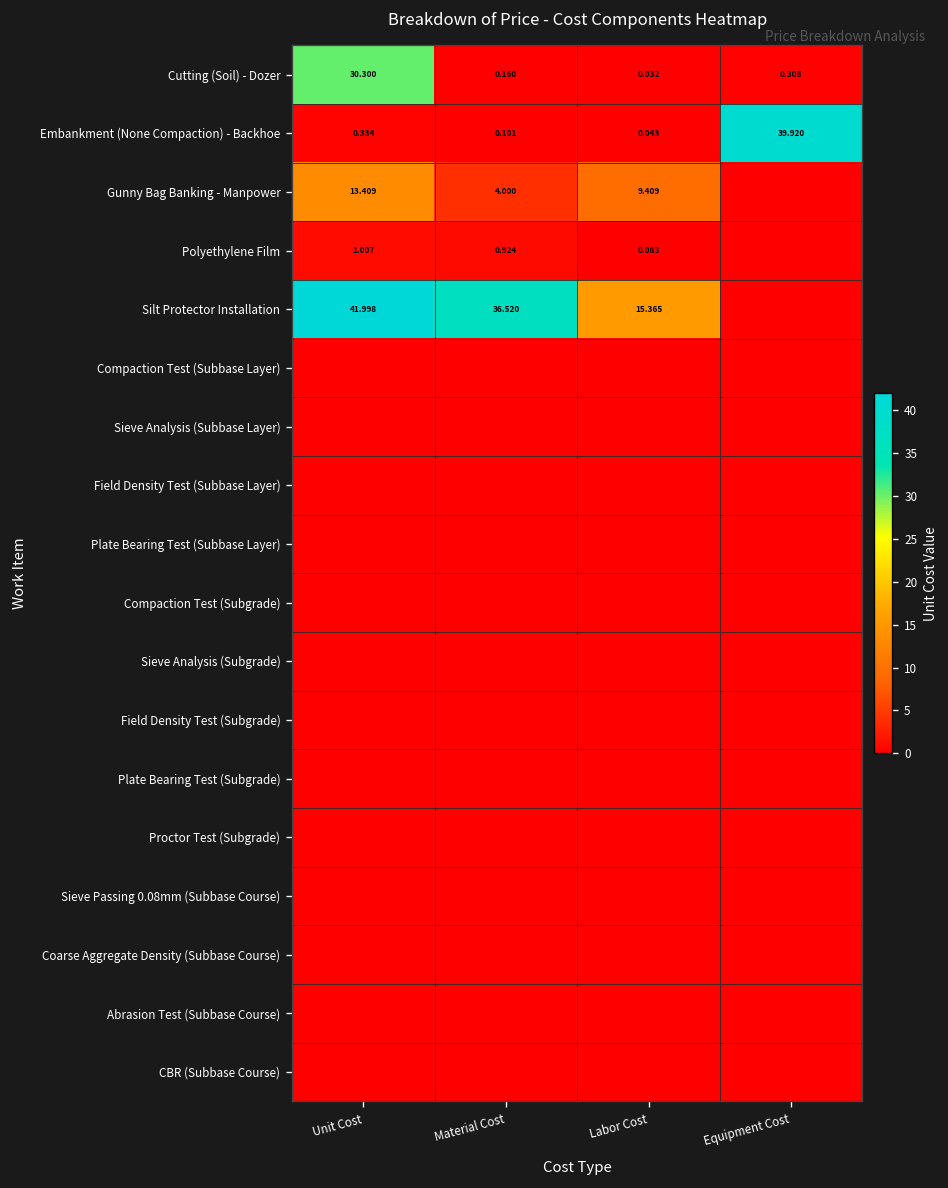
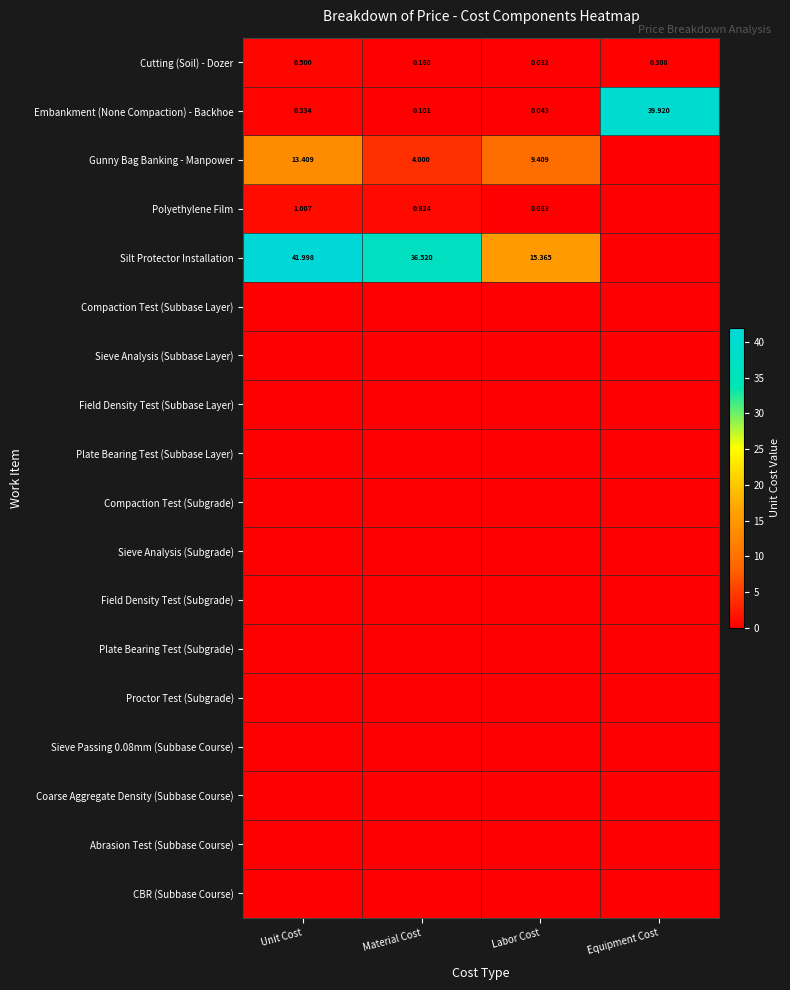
Cutting (Soil) - Dozer, Unit Cost: 30.300 -> 0.500
